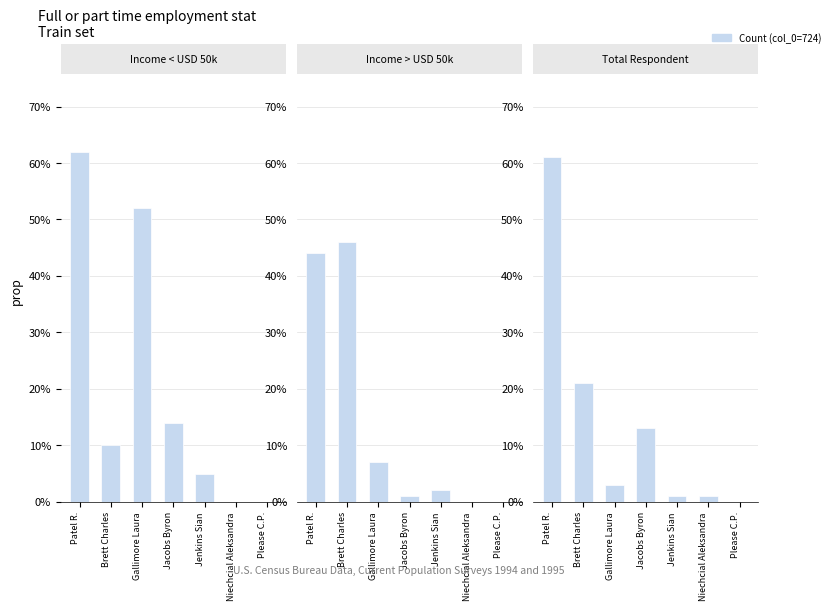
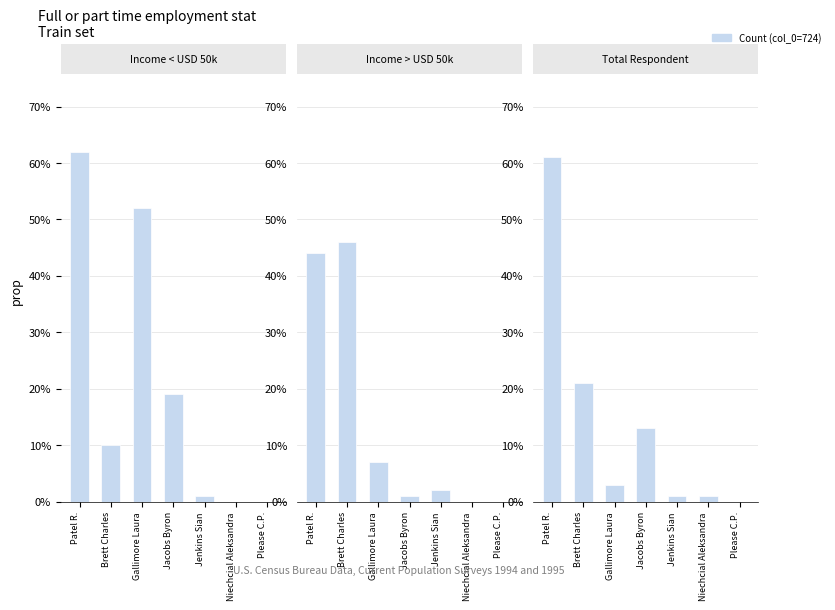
Full or part time employment stat Train set, Jacobs Byron: 14% -> 19%
Full or part time employment stat Train set, Jenkins Sian: 5% -> 1%
